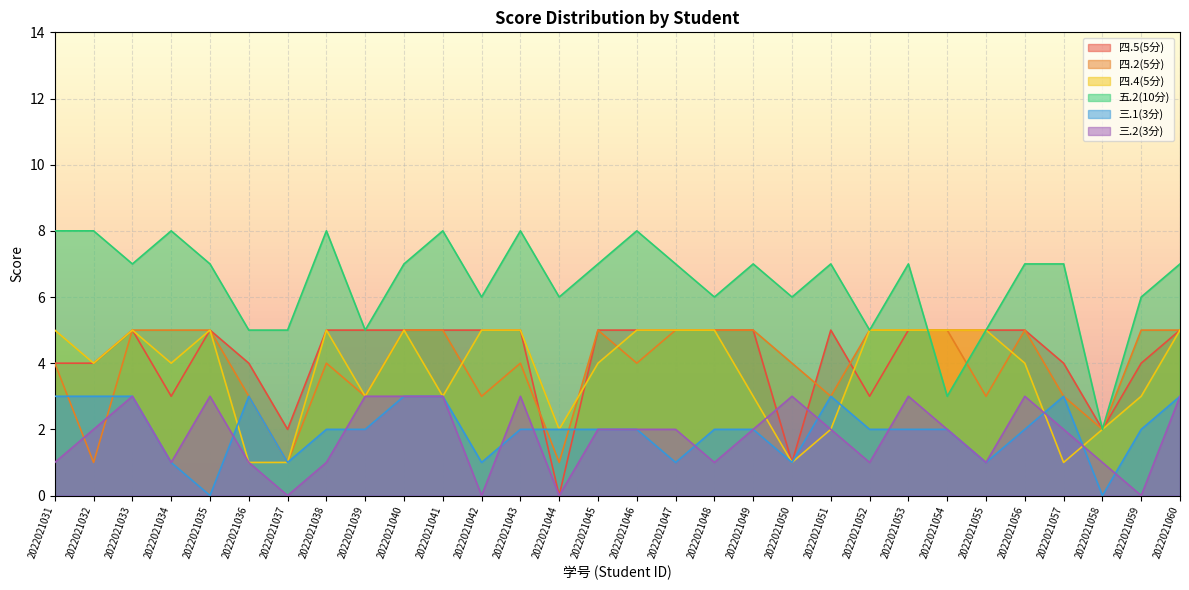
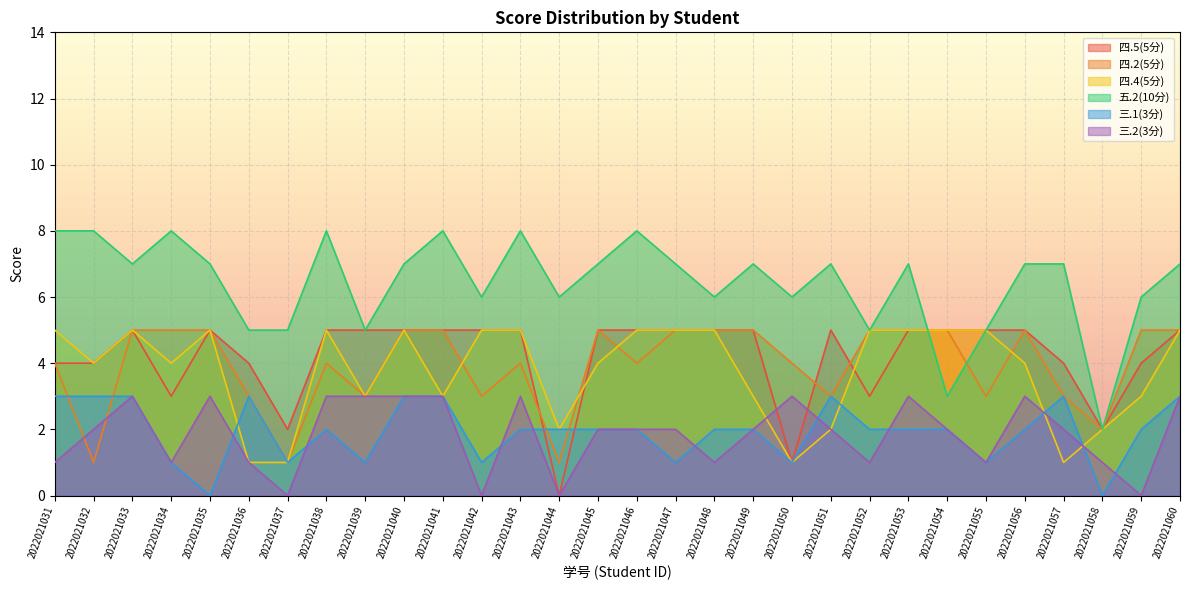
三.2(3分), 2022021038: 1 -> 3
三.1(3分), 2022021039: 2 -> 1
